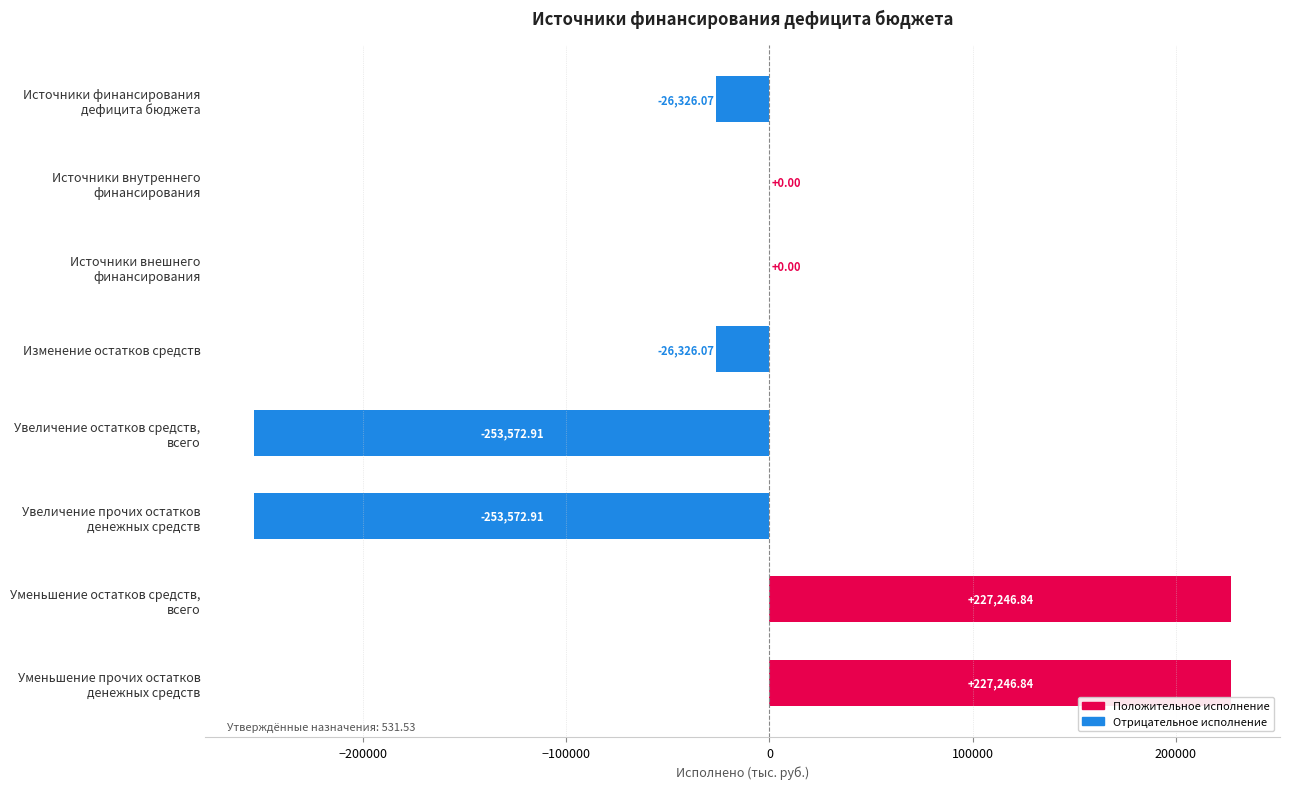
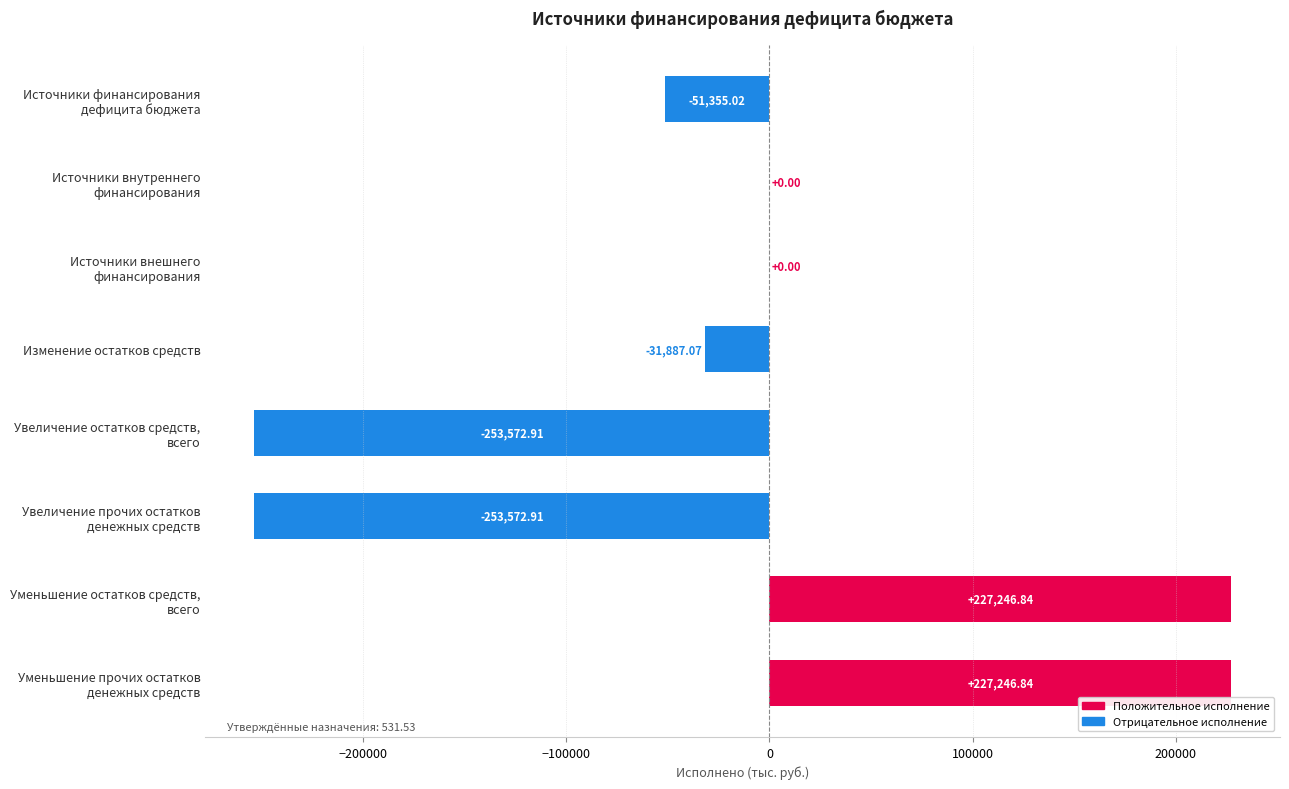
Источники финансирования дефицита бюджета: -26,326.07 -> -51,355.02
Изменение остатков средств: -26,326.07 -> -31,887.07
